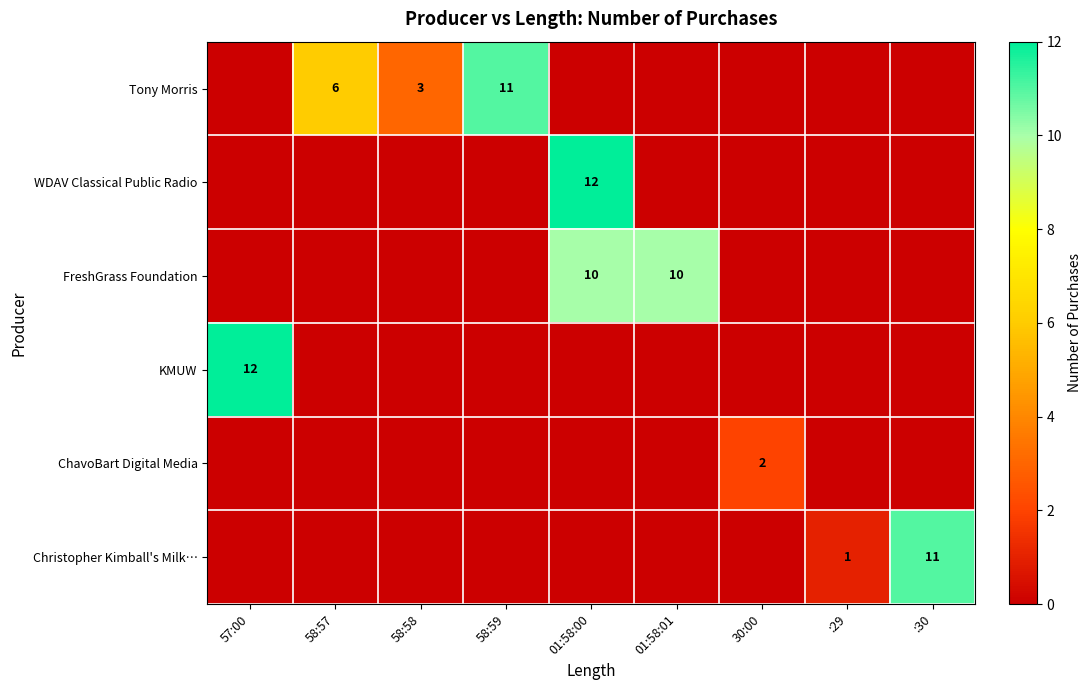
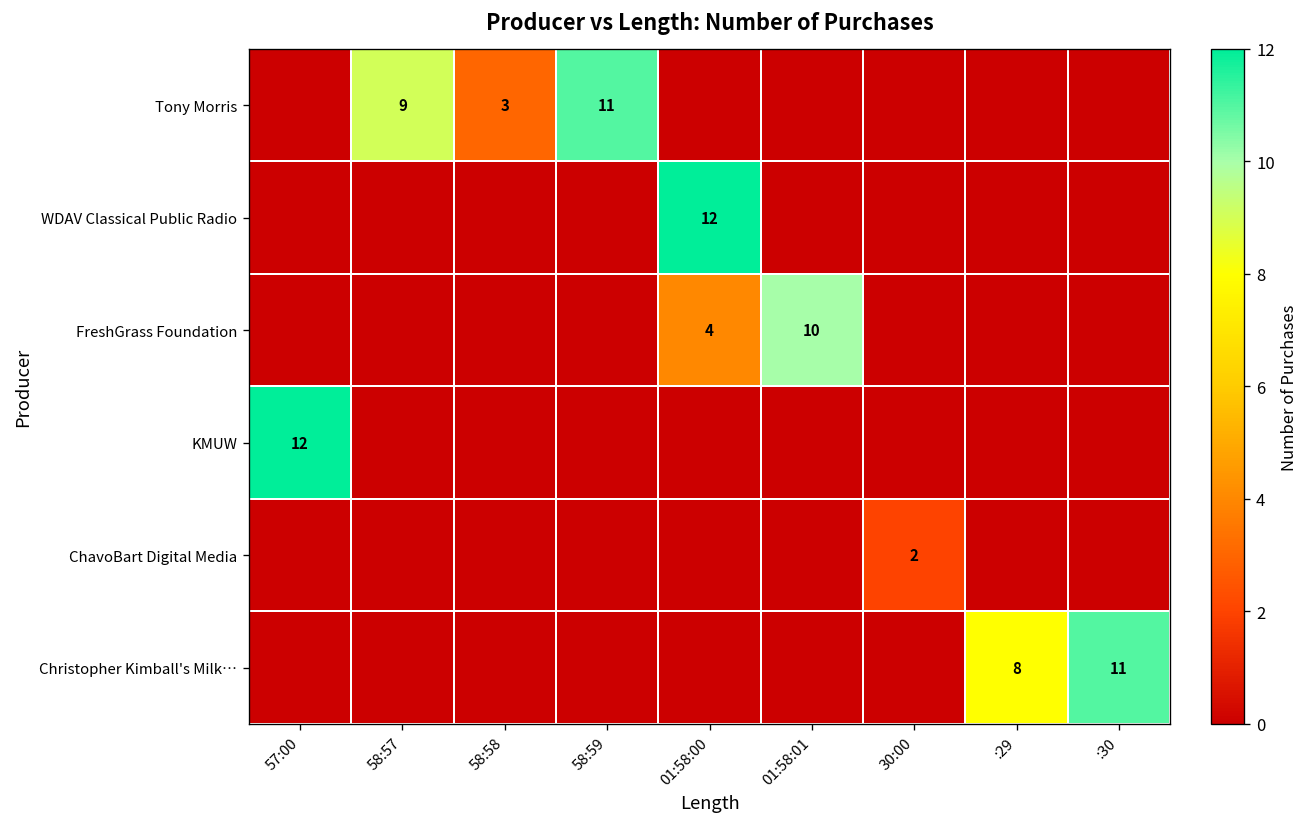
Tony Morris, 58:57: 6 -> 9
FreshGrass Foundation, 01:58:00: 10 -> 4
Christopher Kimball's Milk…, :29: 1 -> 8
